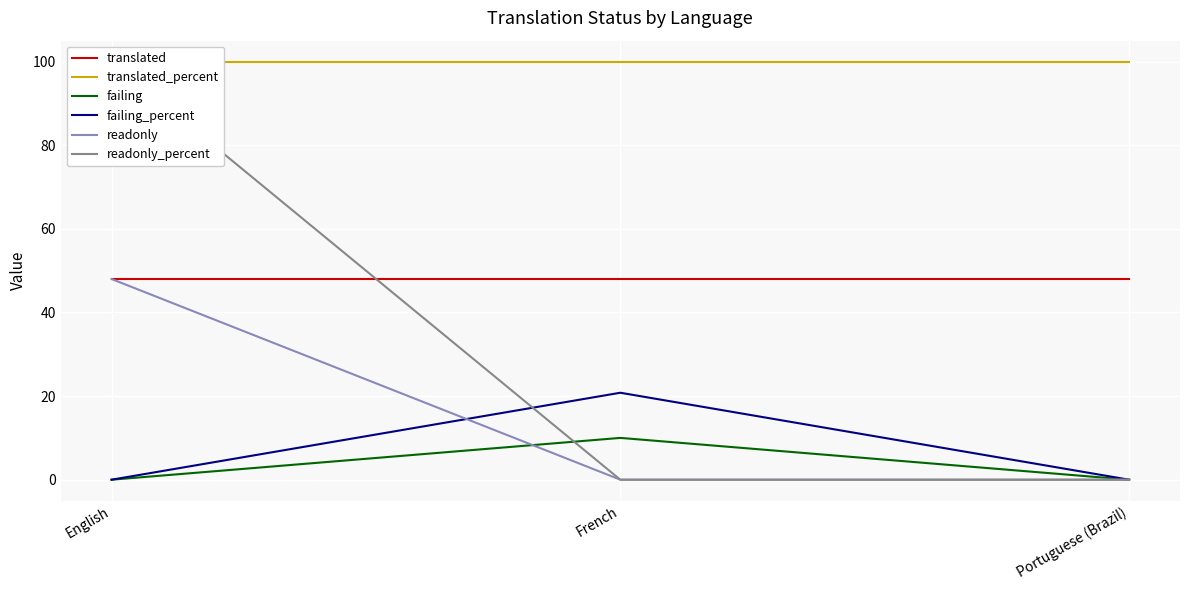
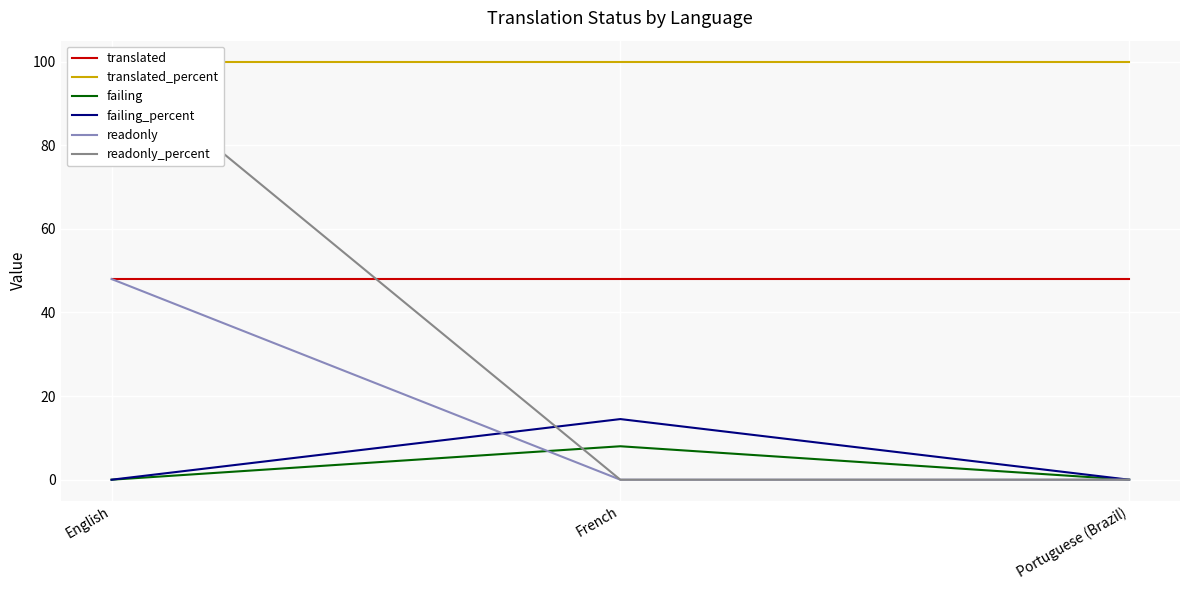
failing, French: 10 -> 8
failing_percent, French: 21 -> 15
